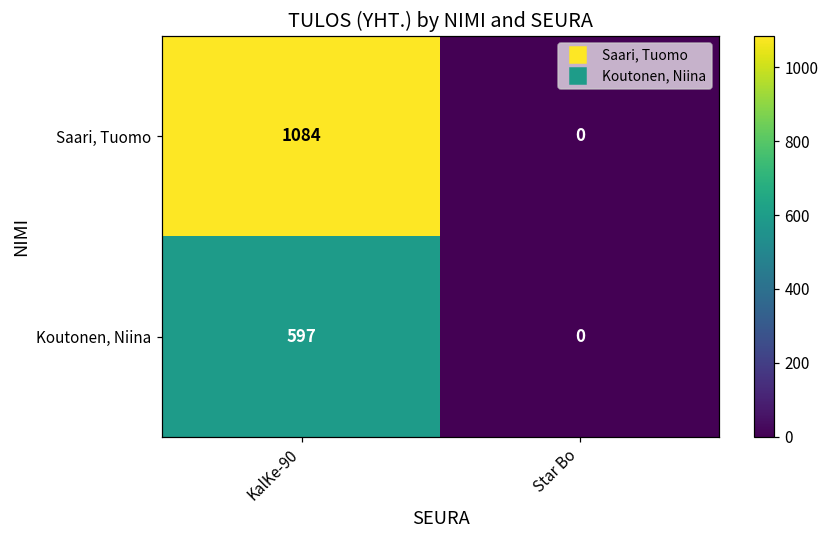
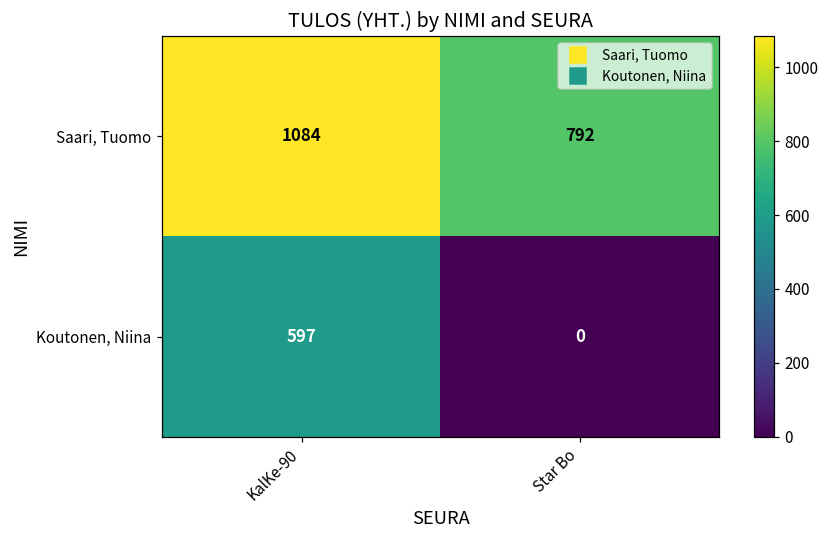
Saari, Tuomo, Star Bo: 0 -> 792
